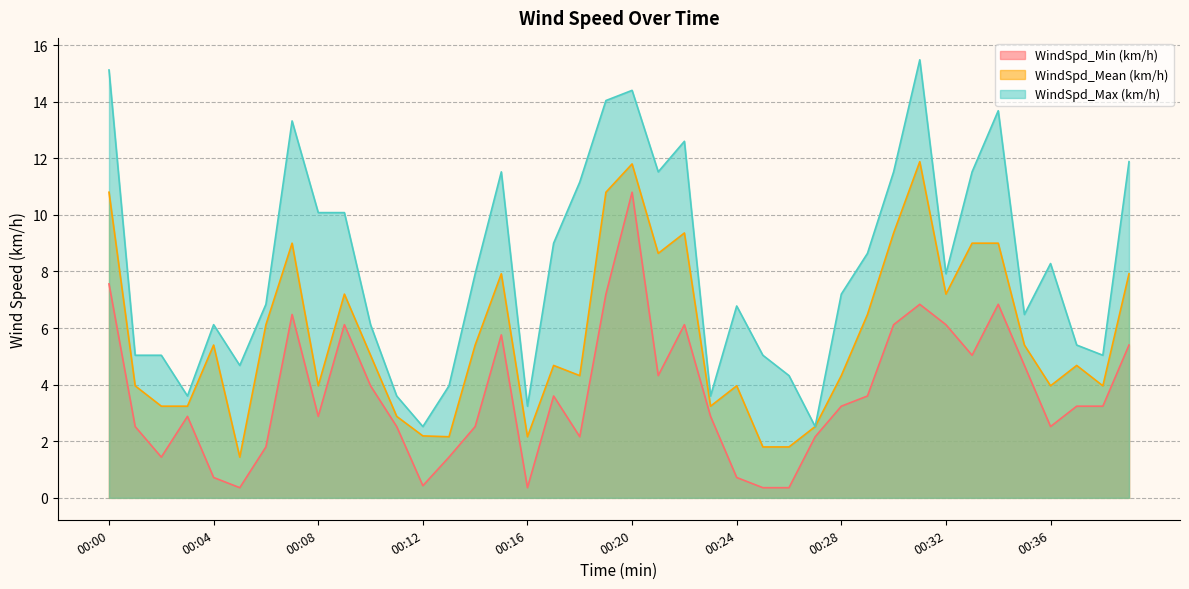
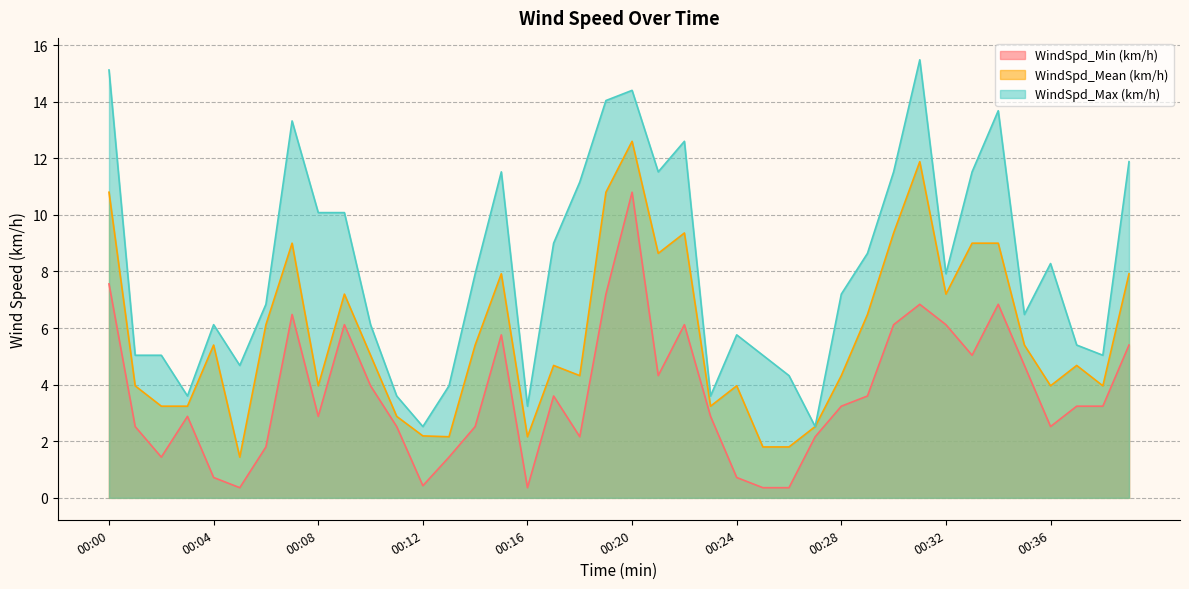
WindSpd_Mean (km/h), 00:20: 11.8 -> 12.6
WindSpd_Max (km/h), 00:24: 6.8 -> 5.8
